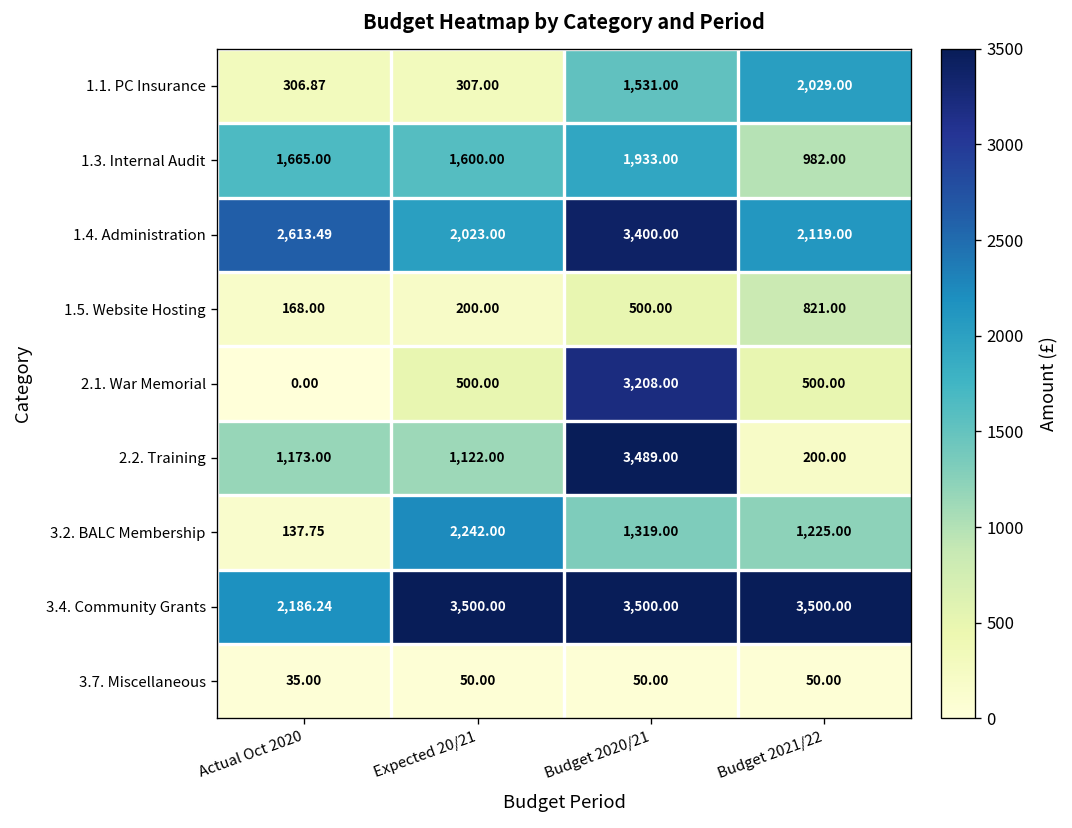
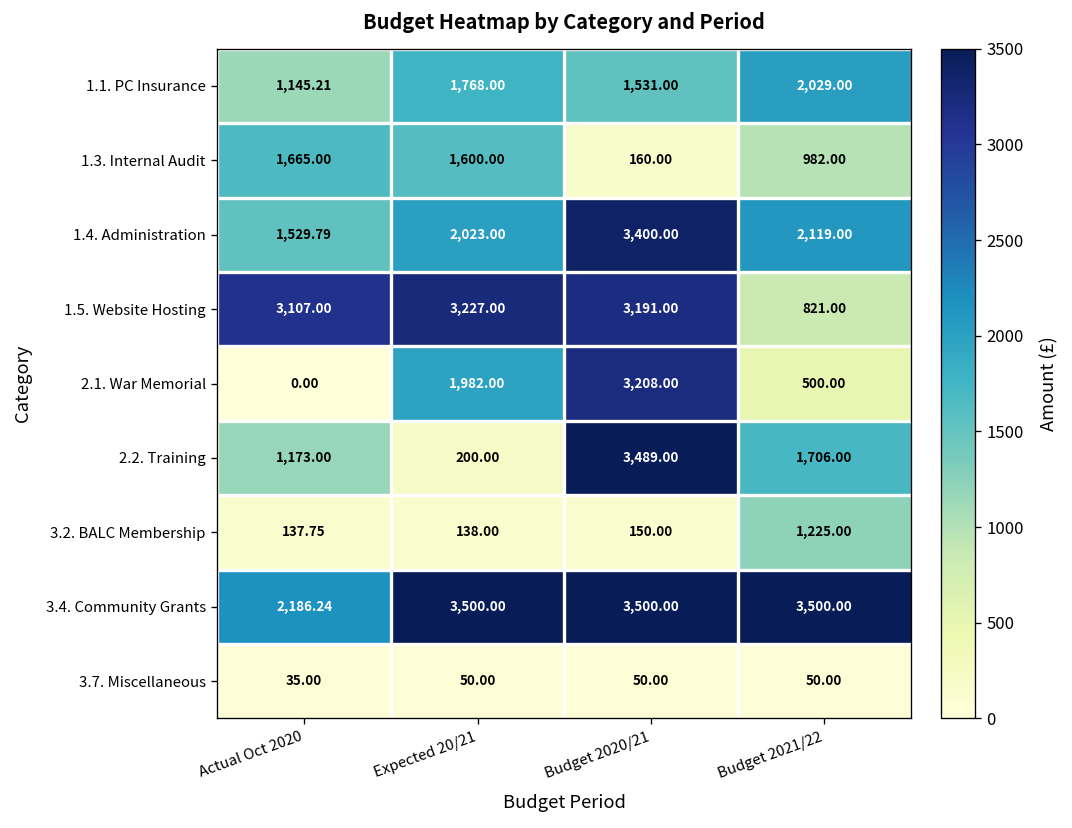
1.1. PC Insurance, Actual Oct 2020: 306.87 -> 1,145.21
1.1. PC Insurance, Expected 20/21: 307.00 -> 1,768.00
1.3. Internal Audit, Budget 2020/21: 1,933.00 -> 160.00
1.4. Administration, Actual Oct 2020: 2,613.49 -> 1,529.79
1.5. Website Hosting, Actual Oct 2020: 168.00 -> 3,107.00
1.5. Website Hosting, Expected 20/21: 200.00 -> 3,227.00
1.5. Website Hosting, Budget 2020/21: 500.00 -> 3,191.00
2.1. War Memorial, Expected 20/21: 500.00 -> 1,982.00
2.2. Training, Expected 20/21: 1,122.00 -> 200.00
2.2. Training, Budget 2021/22: 200.00 -> 1,706.00
3.2. BALC Membership, Expected 20/21: 2,242.00 -> 138.00
3.2. BALC Membership, Budget 2020/21: 1,319.00 -> 150.00
